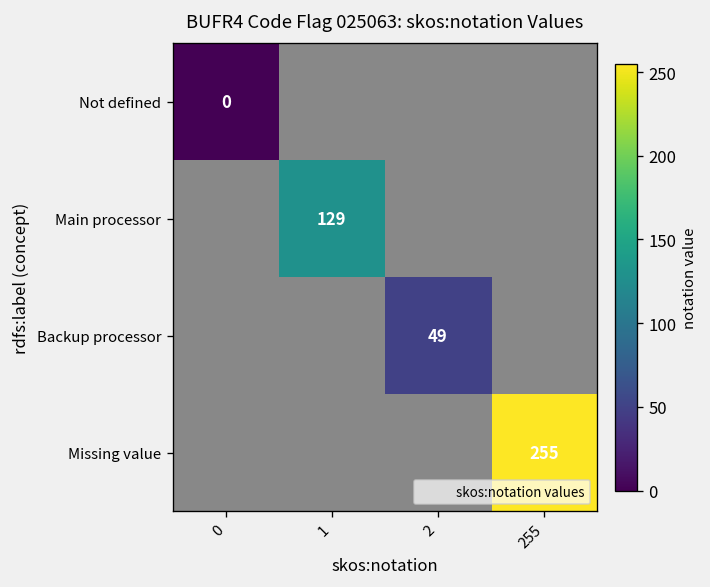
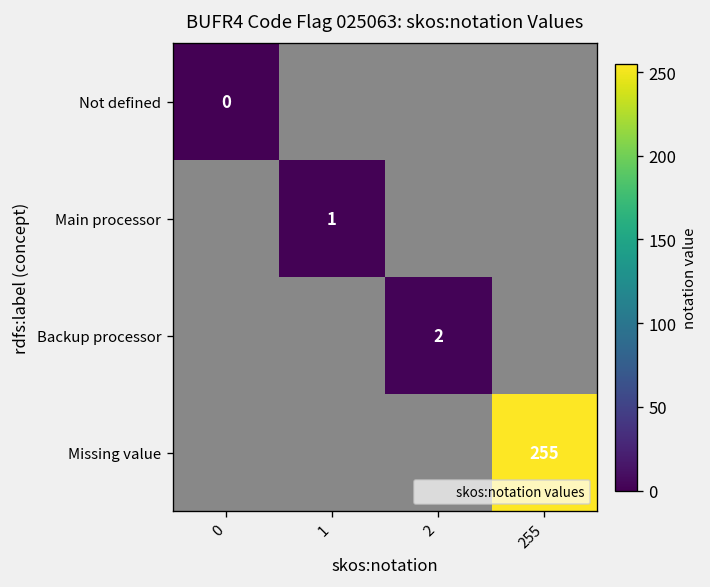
Main processor, 1: 129 -> 1
Backup processor, 2: 49 -> 2
